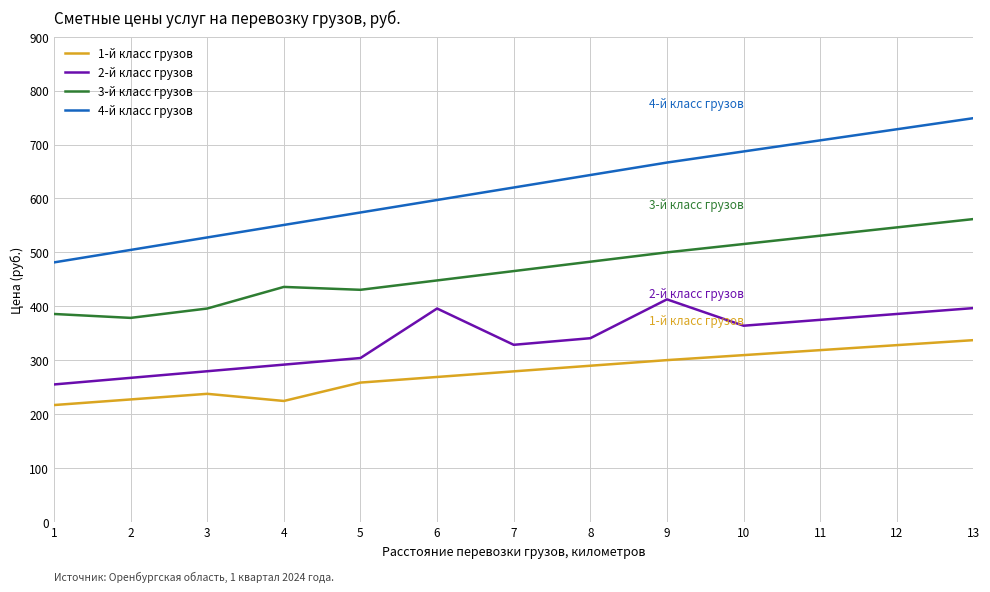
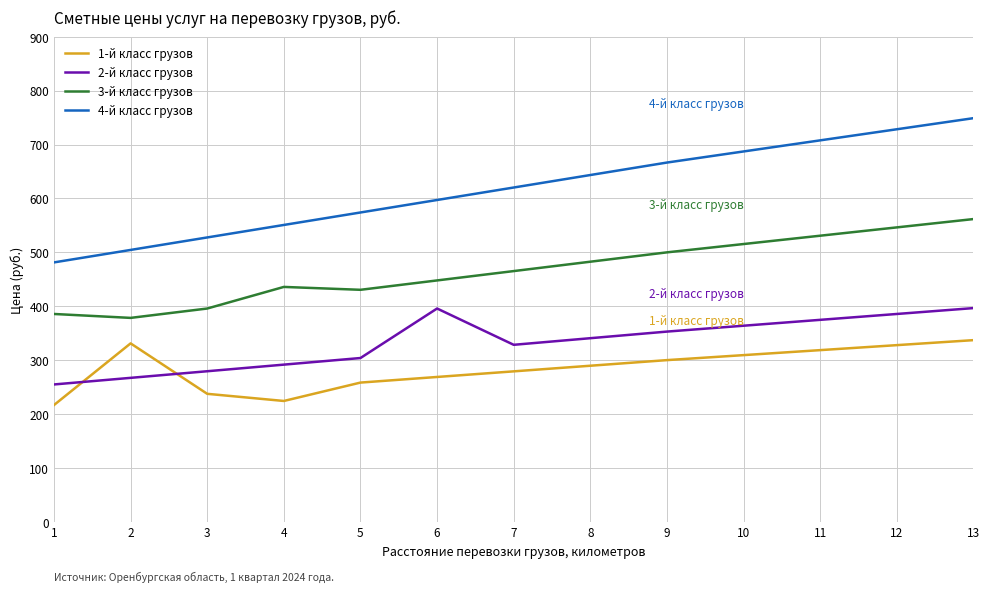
1-й класс грузов, 2: 230 -> 330
2-й класс грузов, 9: 410 -> 350
